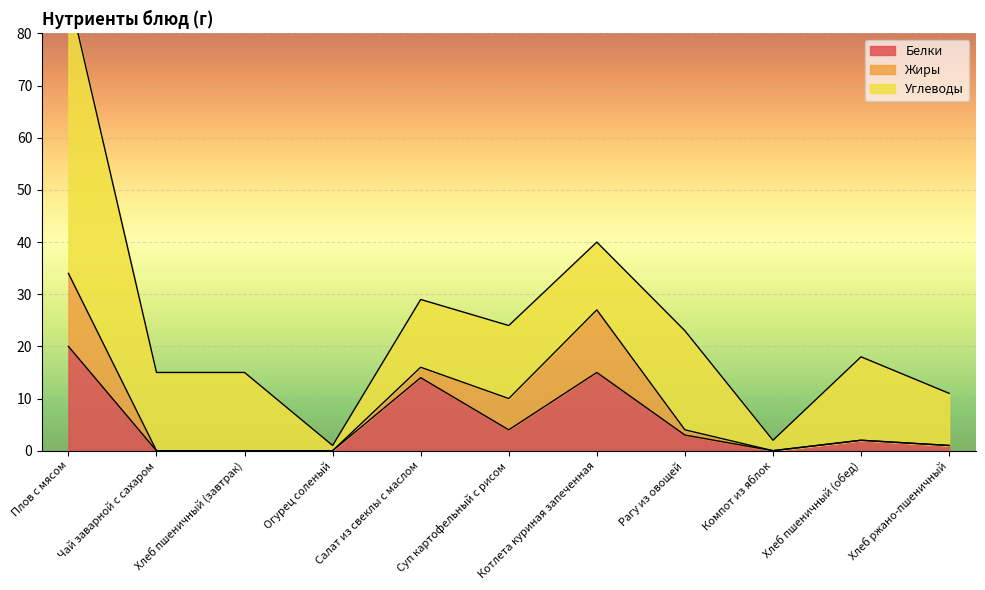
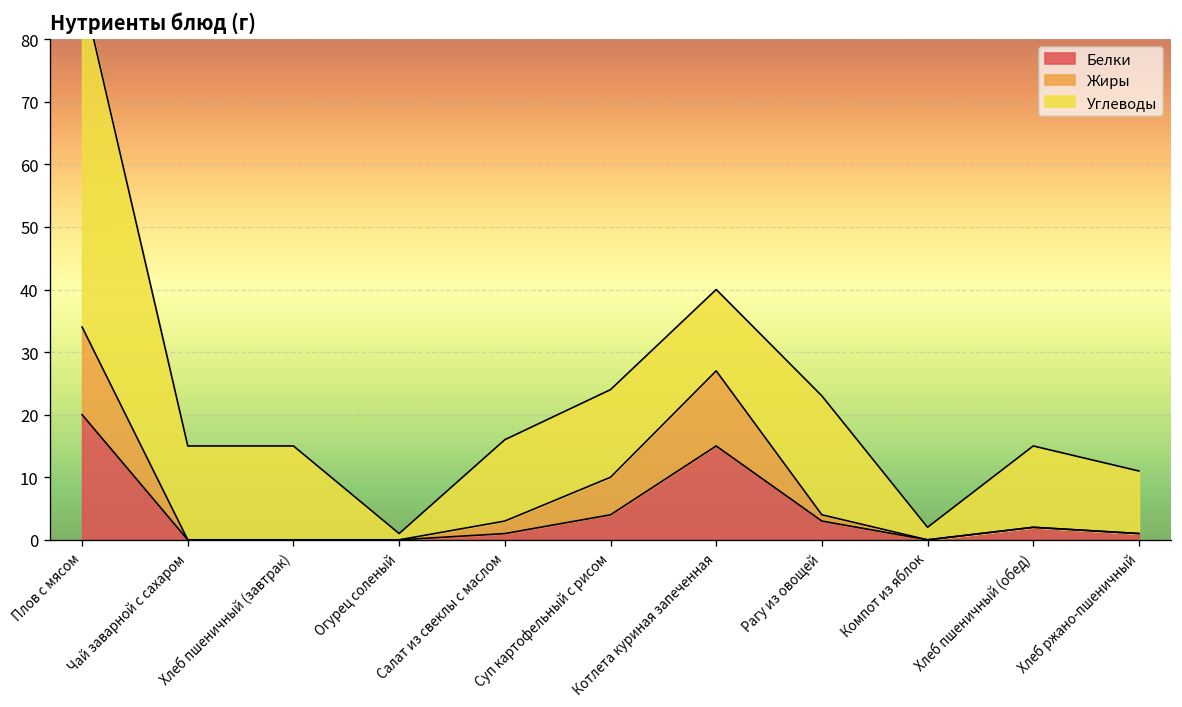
Белки, Салат из свеклы с маслом: 14 -> 1
Углеводы, Хлеб пшеничный (обед): 16 -> 13
